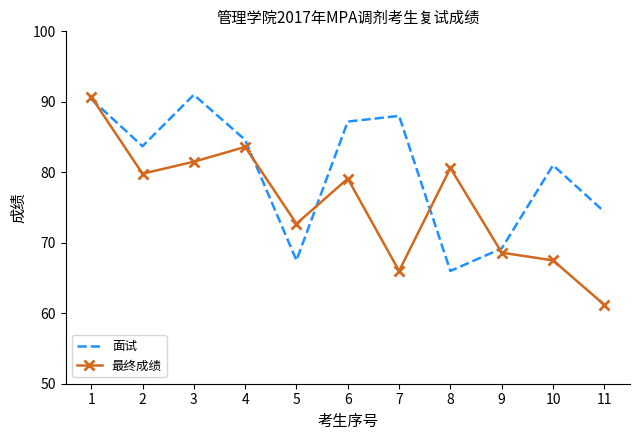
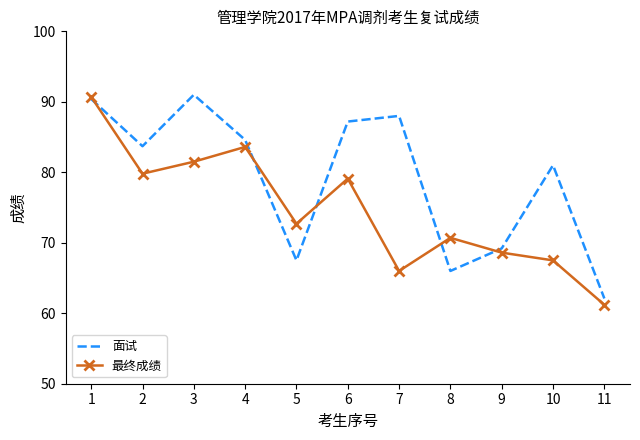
最终成绩, 8: 81 -> 71
面试, 11: 74 -> 62
